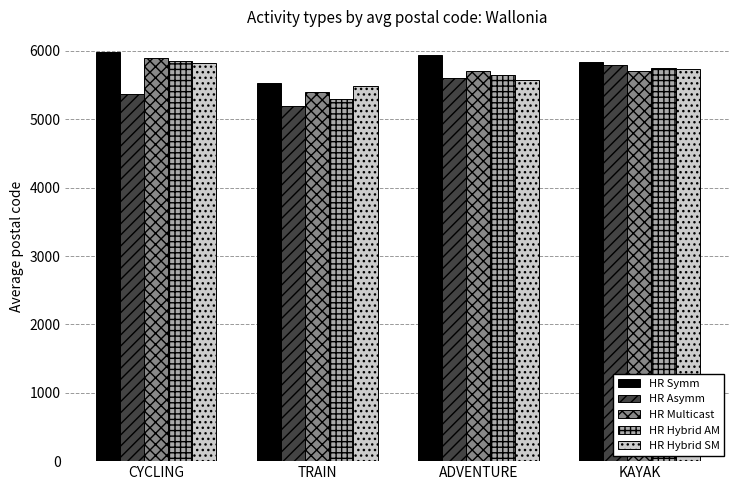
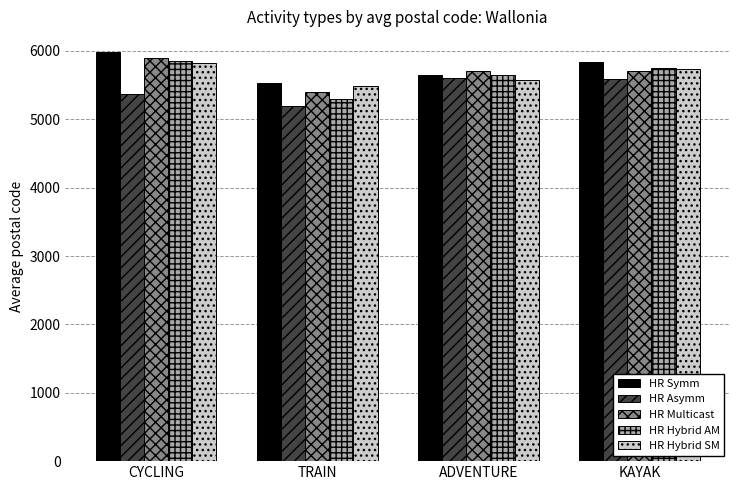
HR Symm, ADVENTURE: 5900 -> 5600
HR Asymm, KAYAK: 5800 -> 5600
